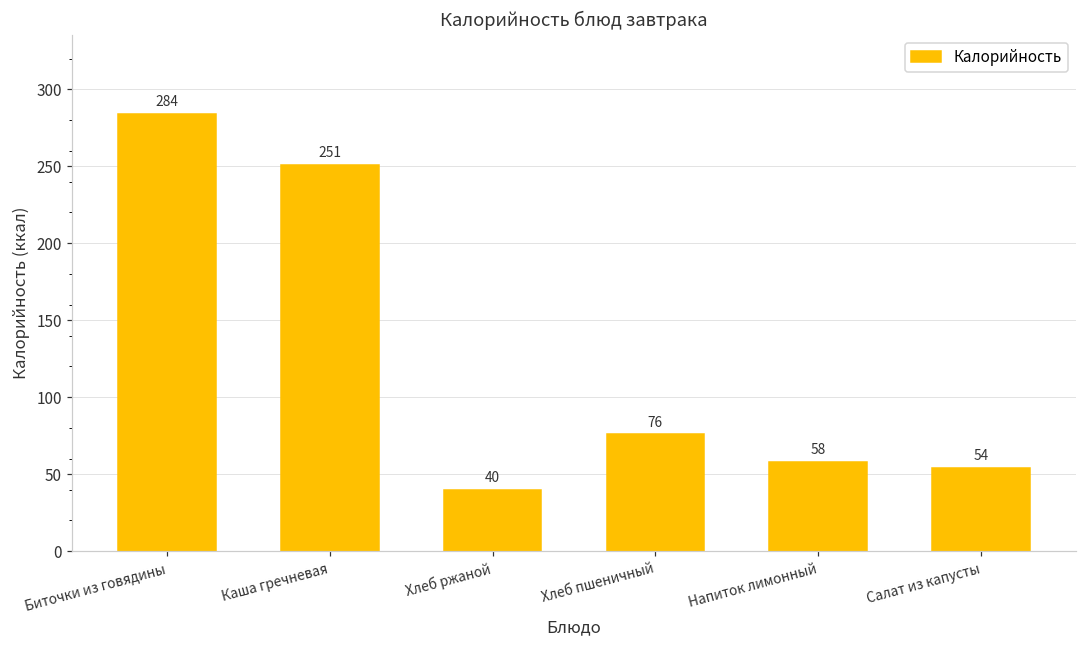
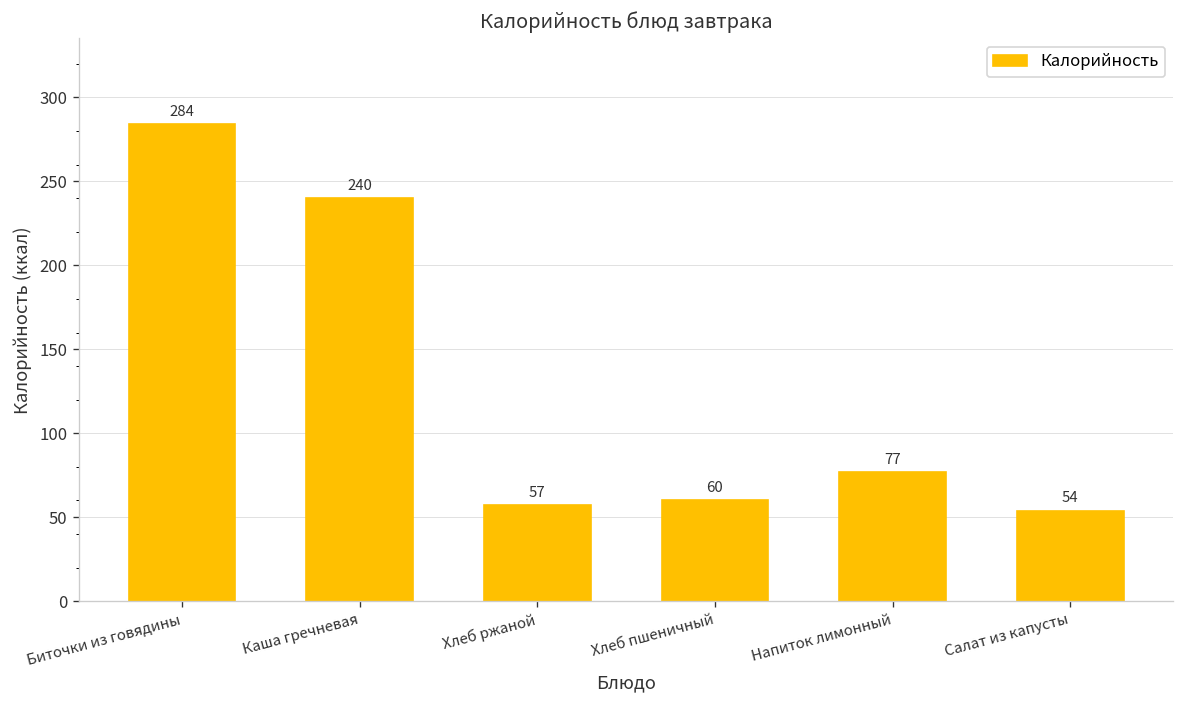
Каша гречневая: 251 -> 240
Хлеб ржаной: 40 -> 57
Хлеб пшеничный: 76 -> 60
Напиток лимонный: 58 -> 77
